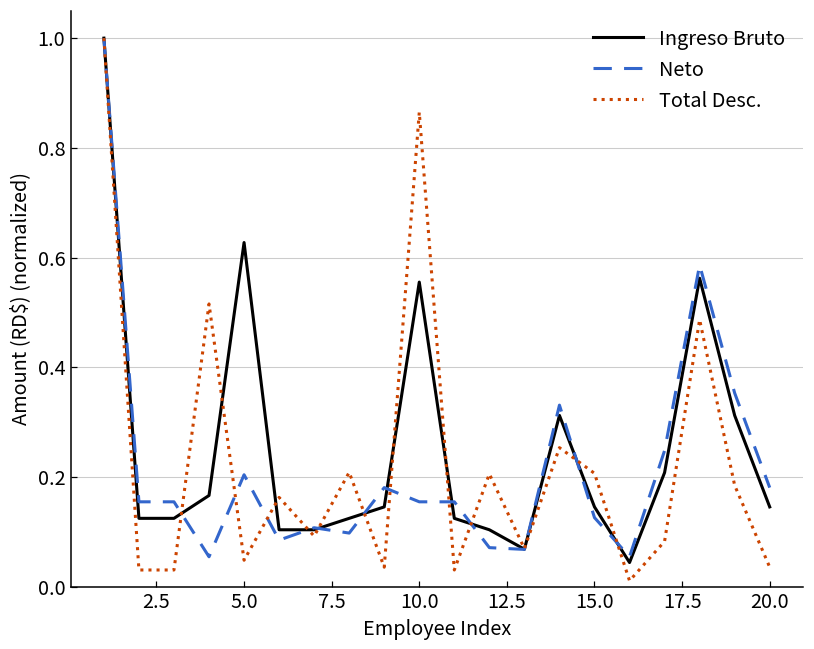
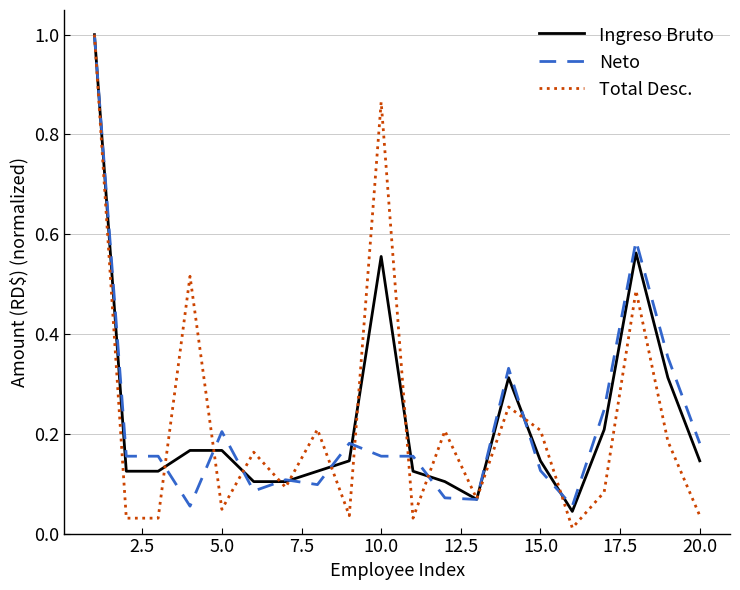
Ingreso Bruto, 5.0: 0.63 -> 0.17
